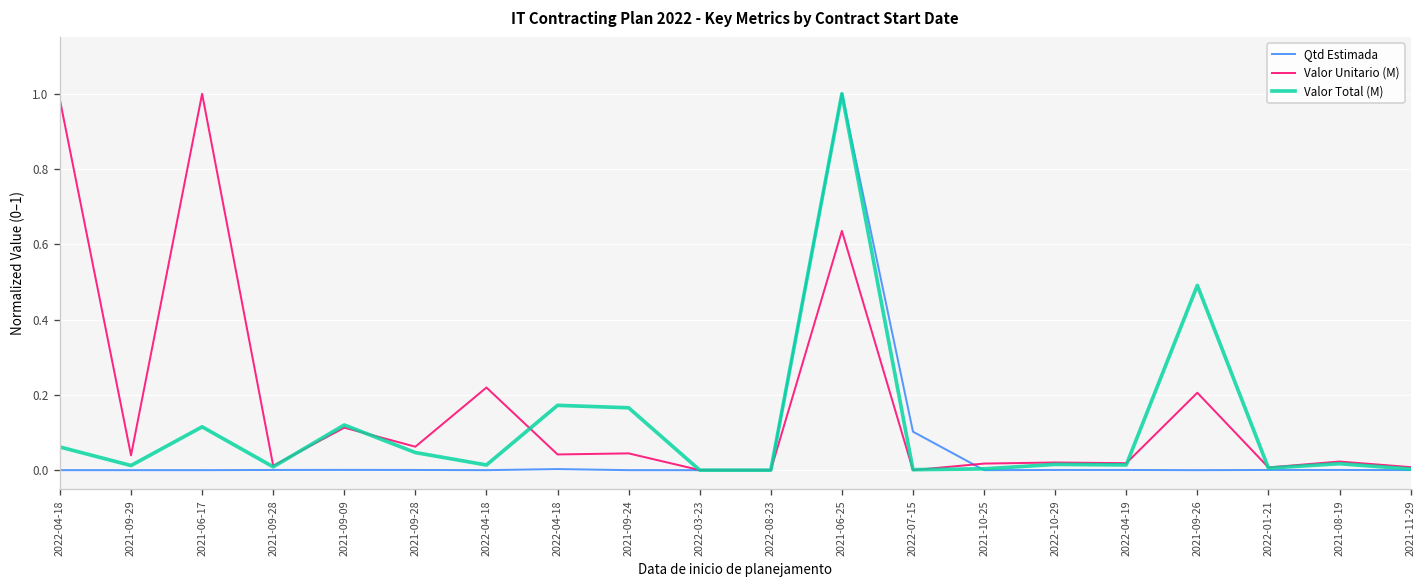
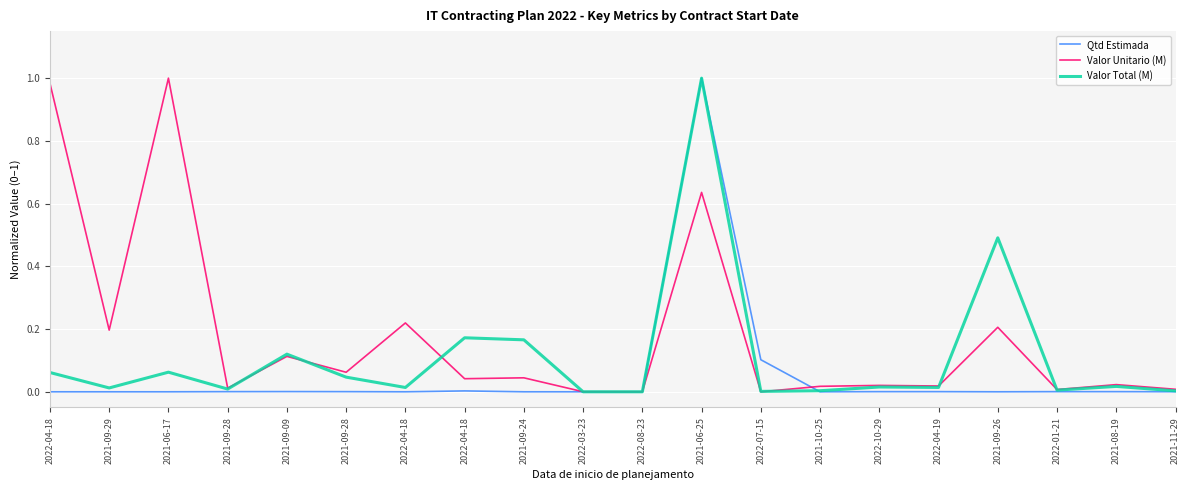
Valor Unitario (M), 2021-09-29: 0.04 -> 0.20
Valor Total (M), 2021-06-17: 0.12 -> 0.06
